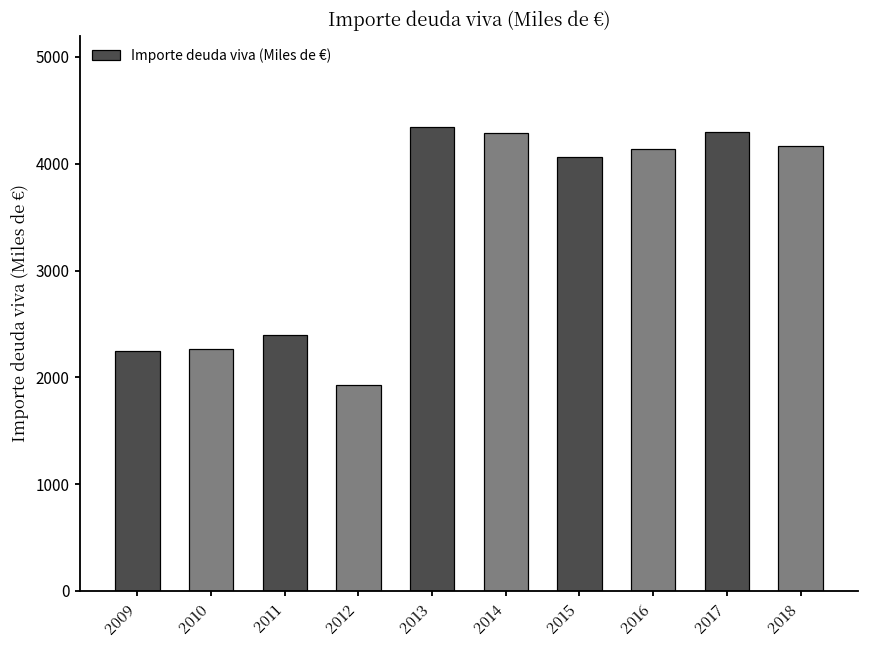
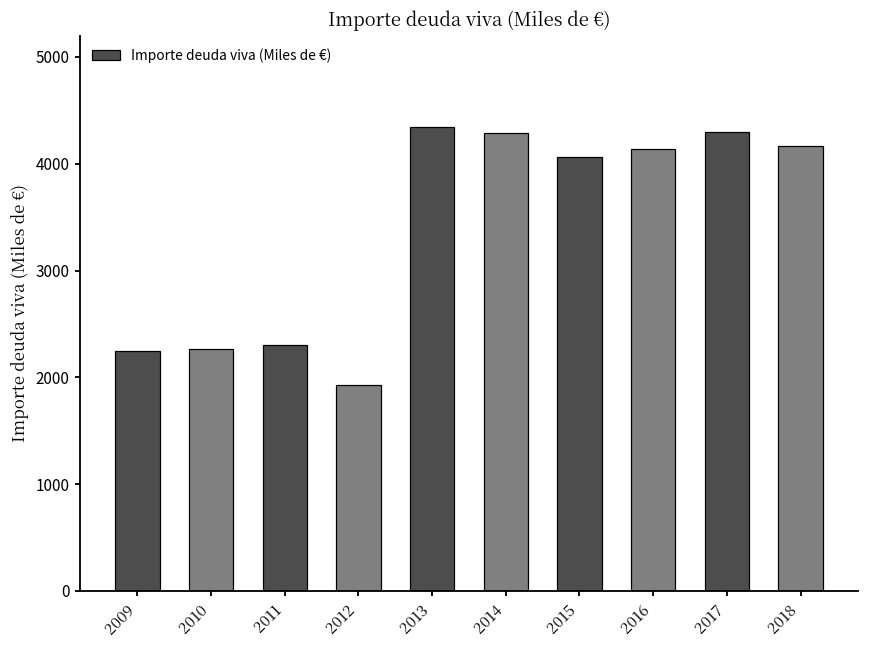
2011: 2400 -> 2300
